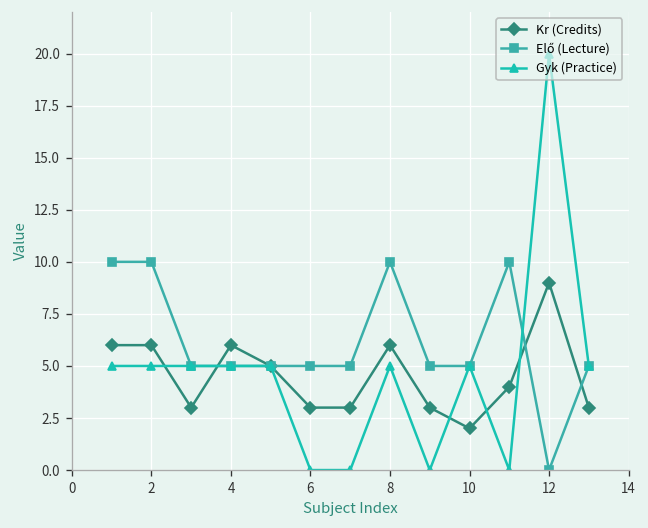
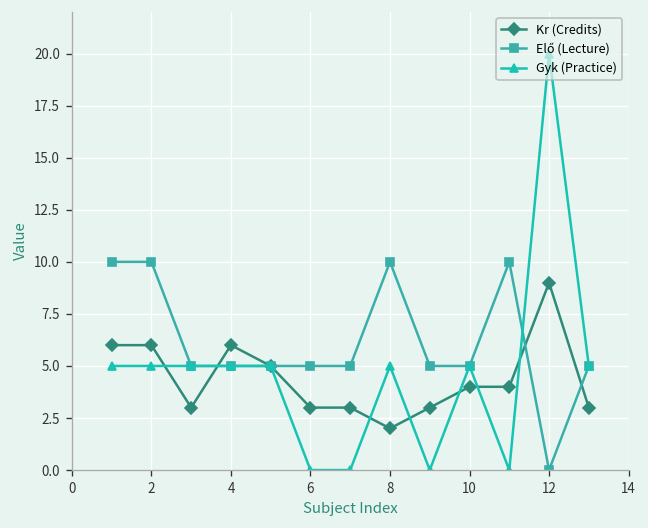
Kr (Credits), 8: 6 -> 2
Kr (Credits), 10: 2 -> 4
